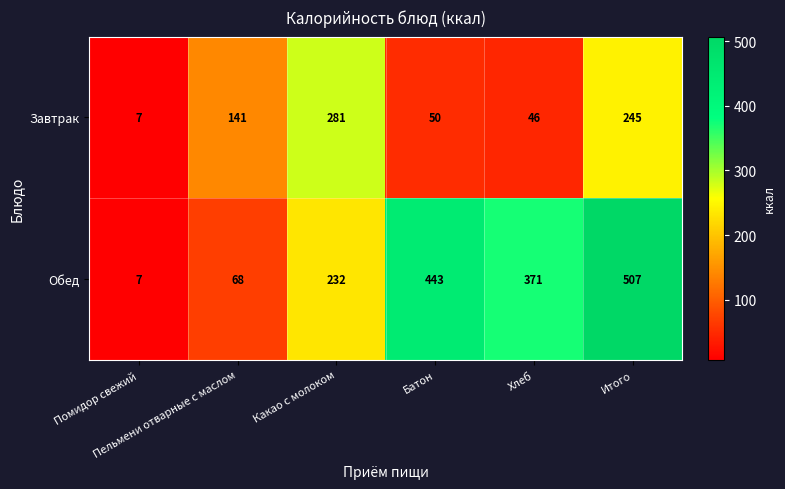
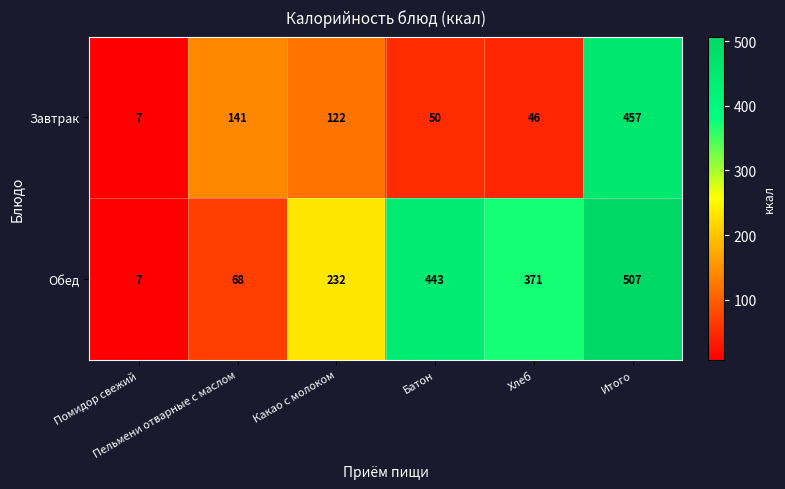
Завтрак, Какао с молоком: 281 -> 122
Завтрак, Итого: 245 -> 457
